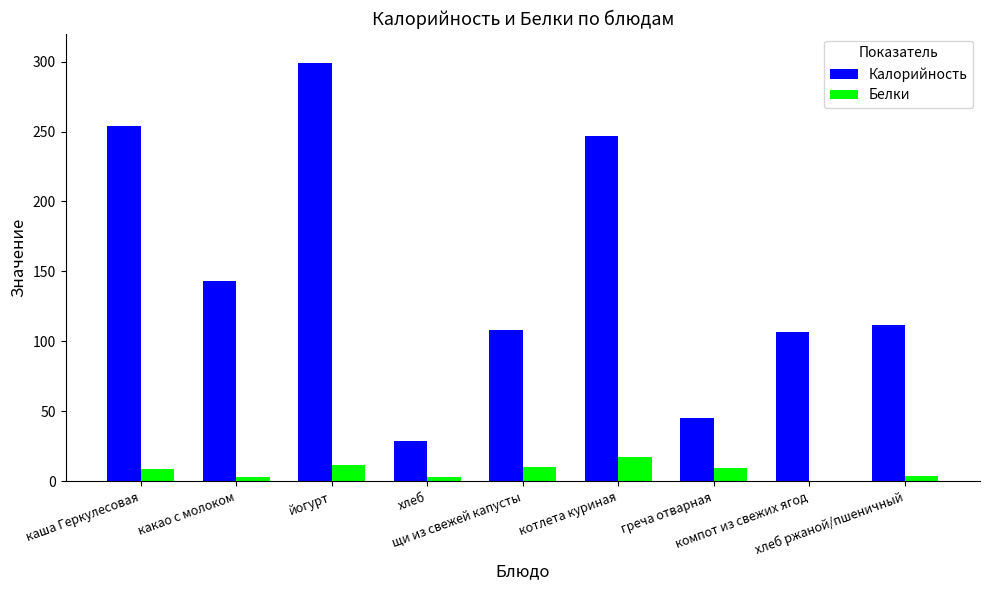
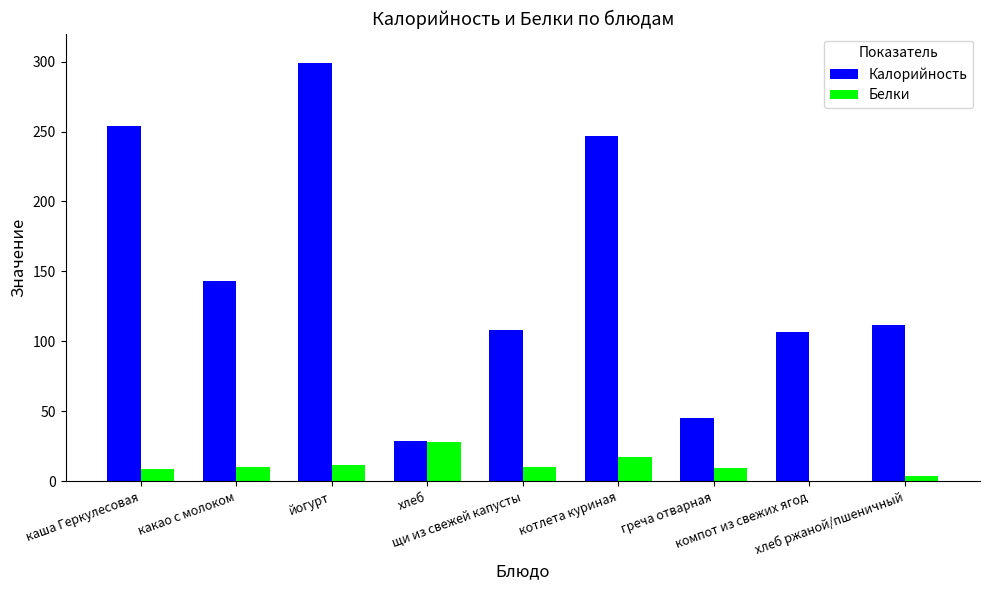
Белки, какао с молоком: 3 -> 10
Белки, хлеб: 3 -> 28
